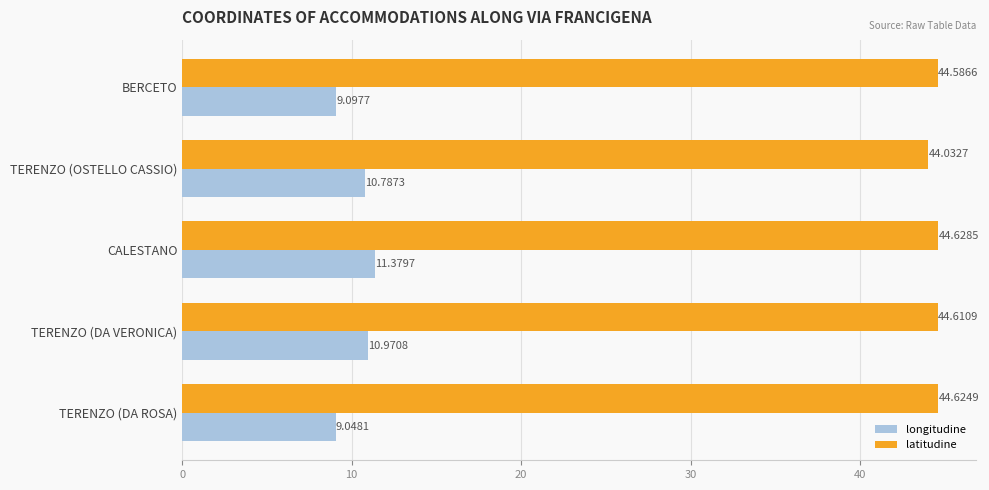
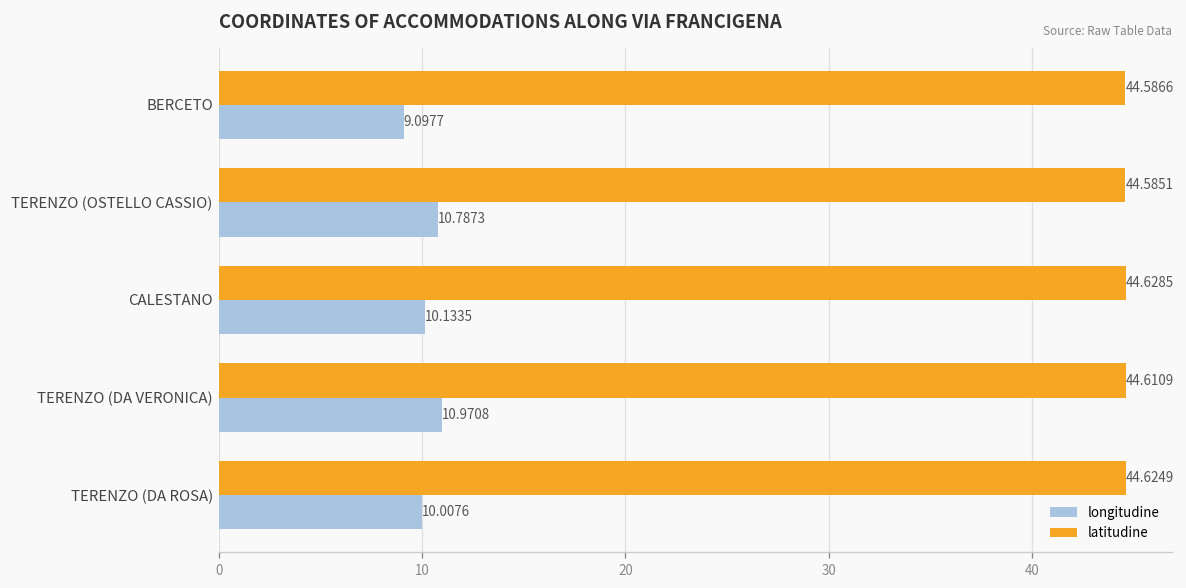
latitudine, TERENZO (OSTELLO CASSIO): 44.0327 -> 44.5851
longitudine, CALESTANO: 11.3797 -> 10.1335
longitudine, TERENZO (DA ROSA): 9.0481 -> 10.0076
